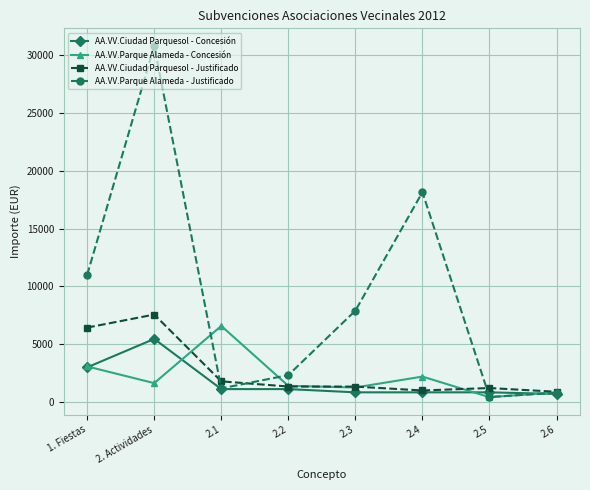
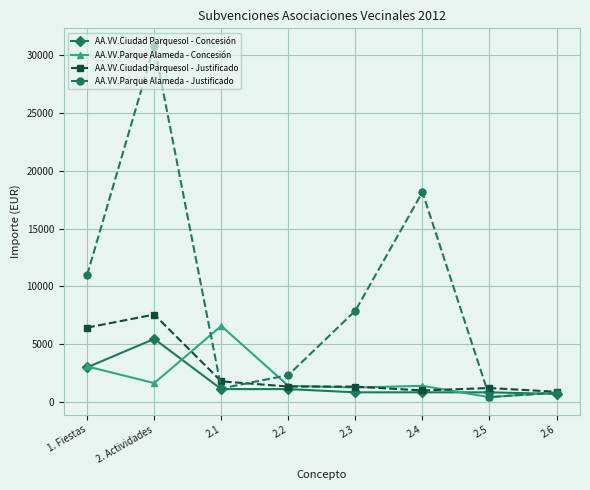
AA.VV.Parque Alameda - Concesión, 2.4: 2200 -> 1400
